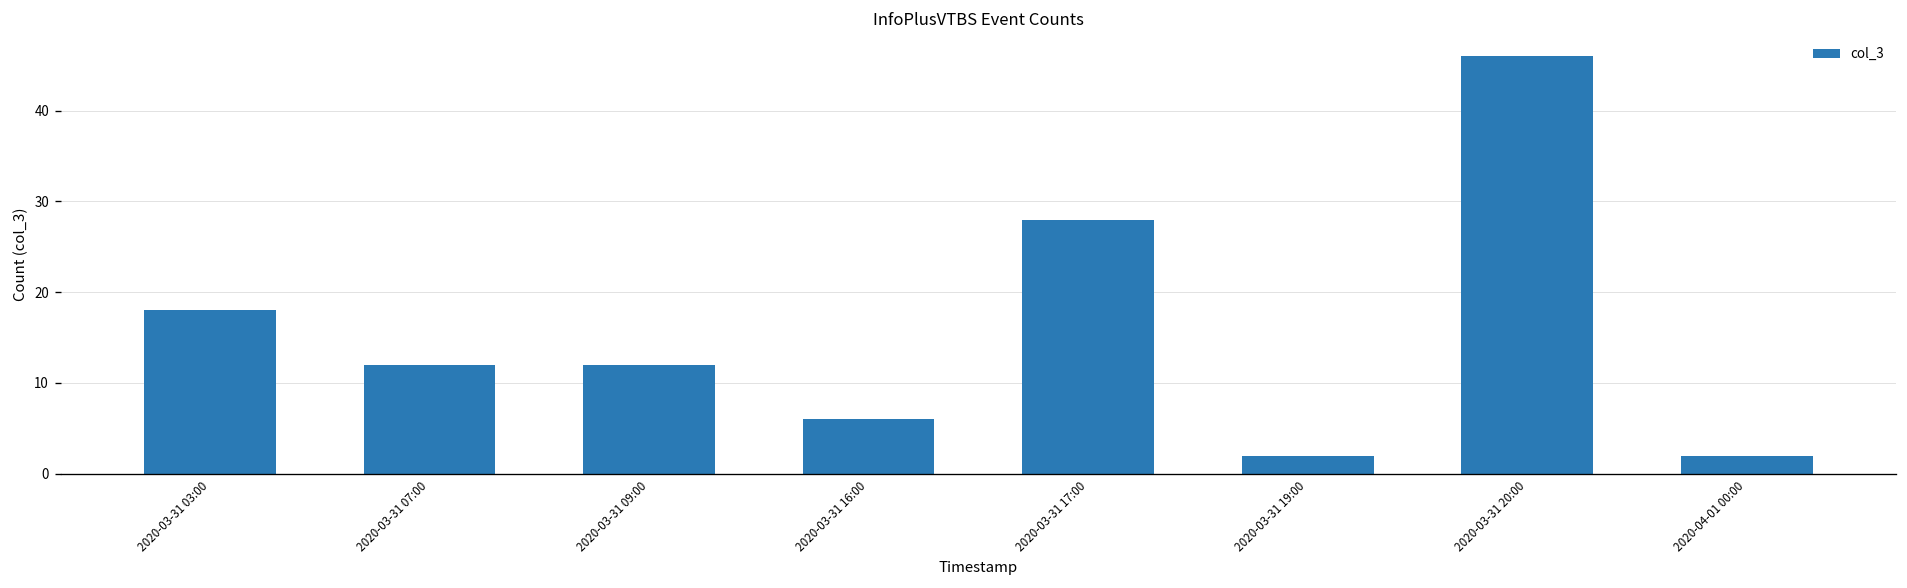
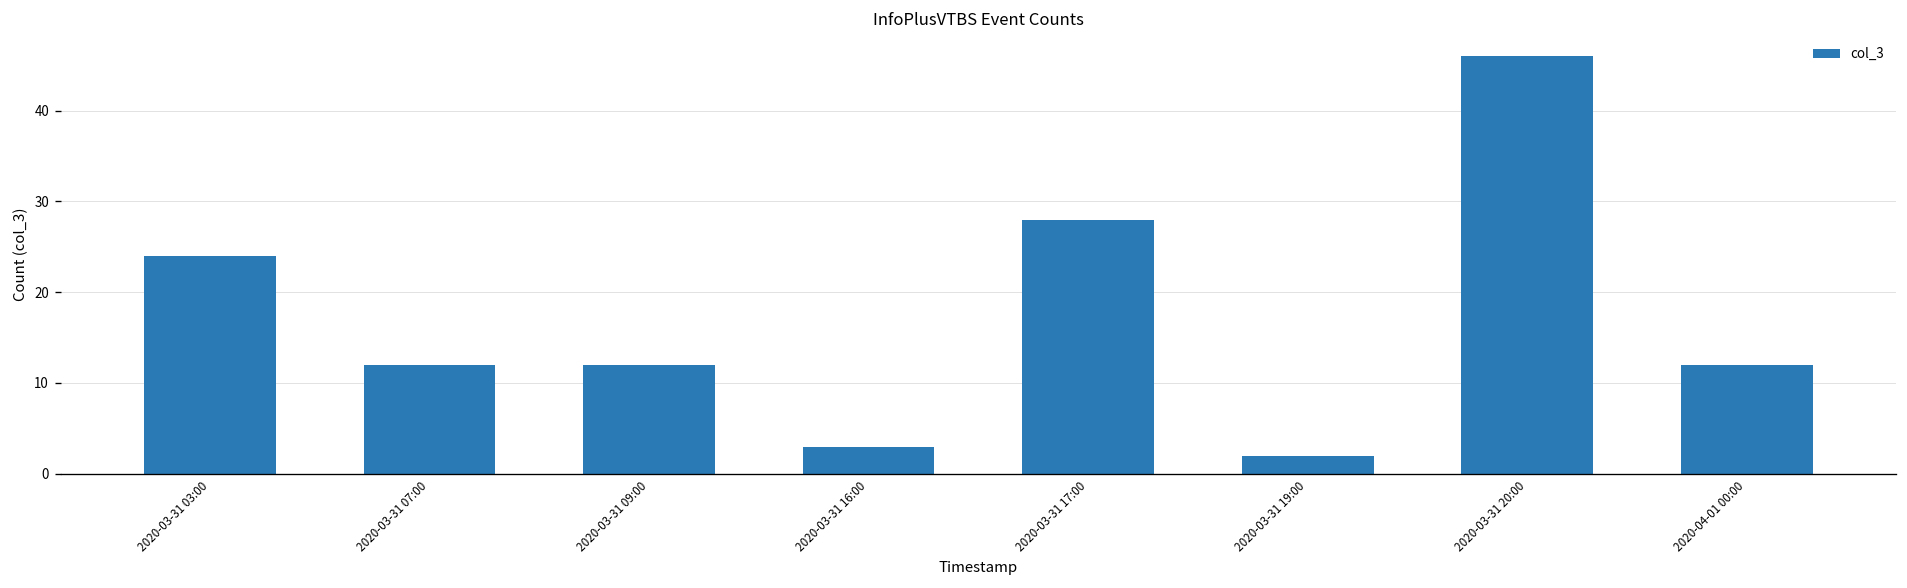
2020-03-31 03:00: 18 -> 24
2020-03-31 16:00: 6 -> 3
2020-04-01 00:00: 2 -> 12
